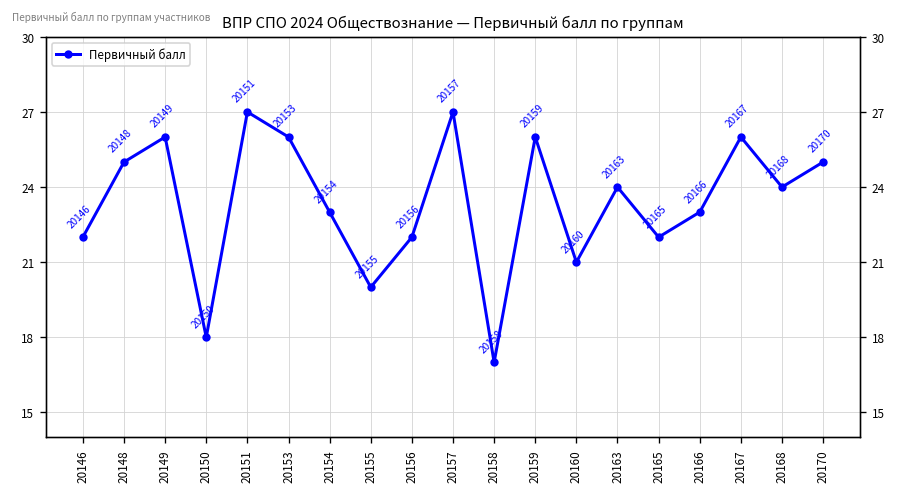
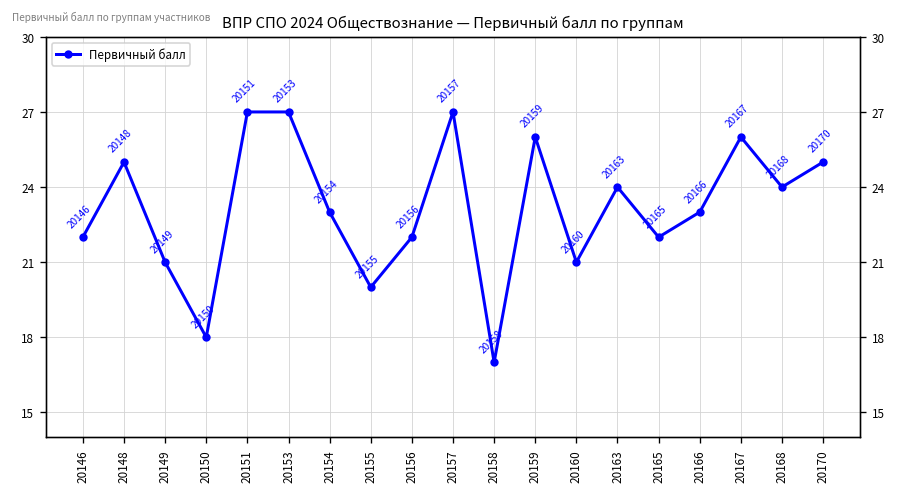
20149: 26 -> 21
20153: 26 -> 27
